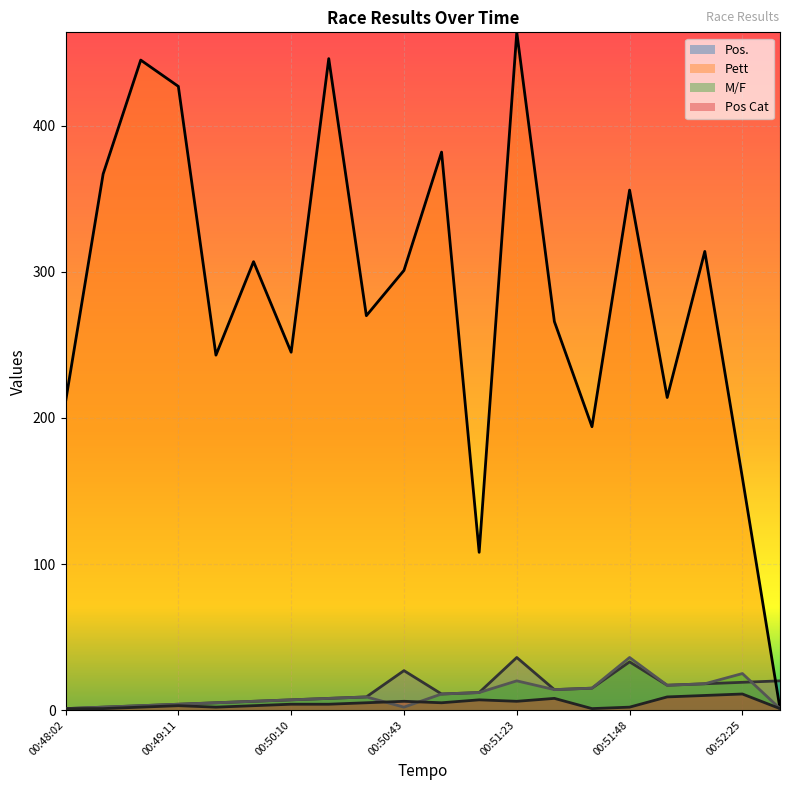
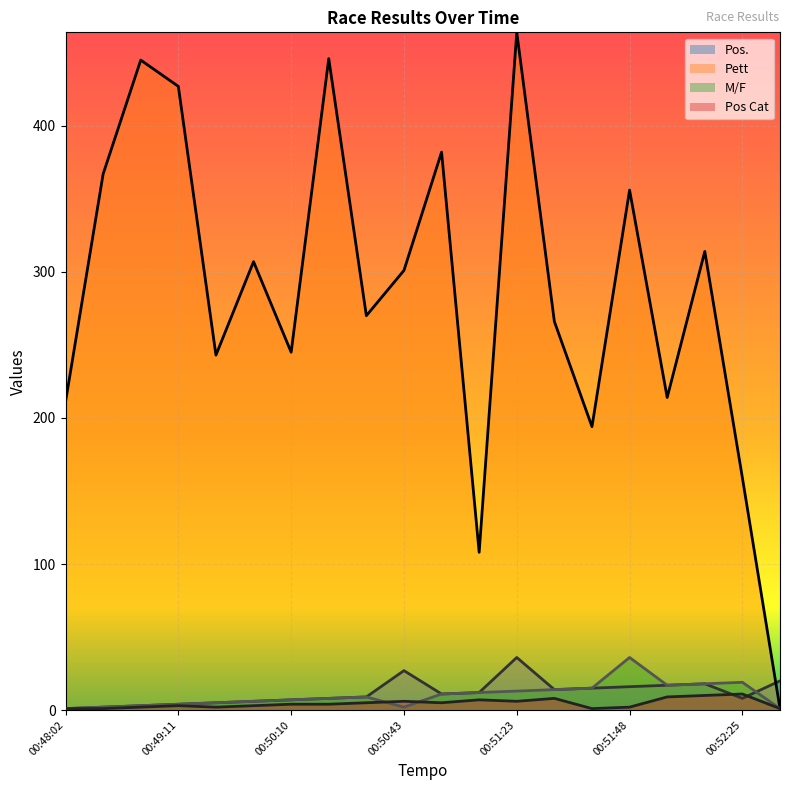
M/F, 00:51:23: 20 -> 13
Pos., 00:51:48: 33 -> 16
Pos., 00:52:25: 19 -> 8
M/F, 00:52:25: 25 -> 19
